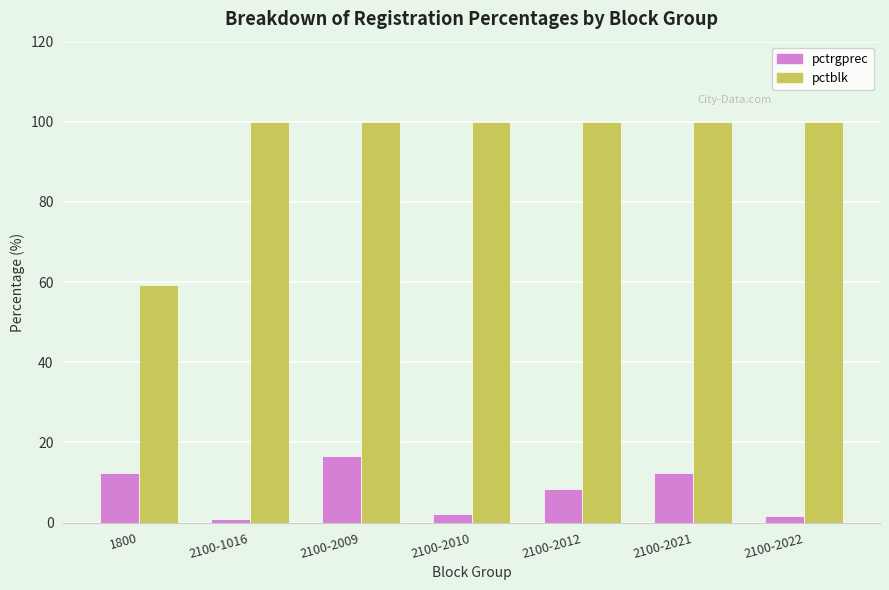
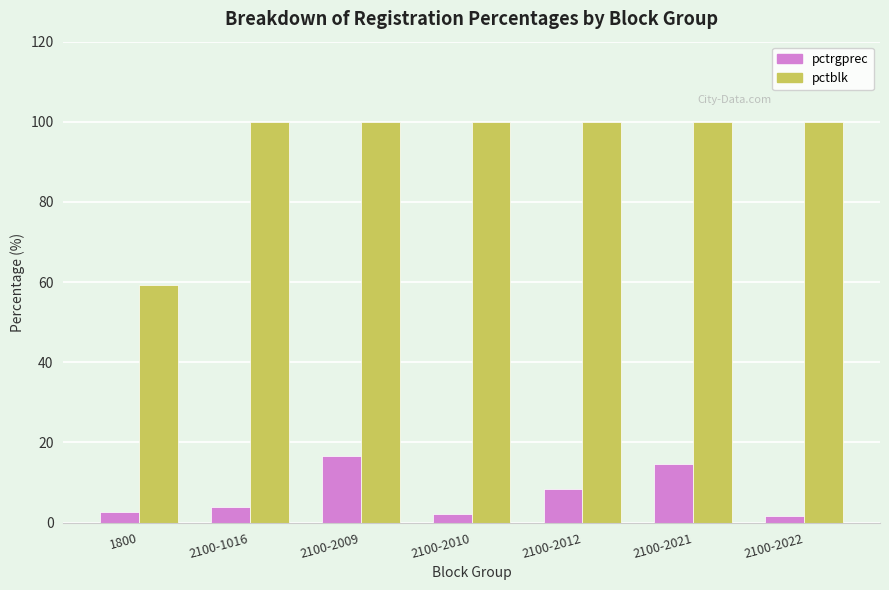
pctrgprec, 1800: 12 -> 3
pctrgprec, 2100-1016: 1 -> 4
pctrgprec, 2100-2021: 12 -> 15
